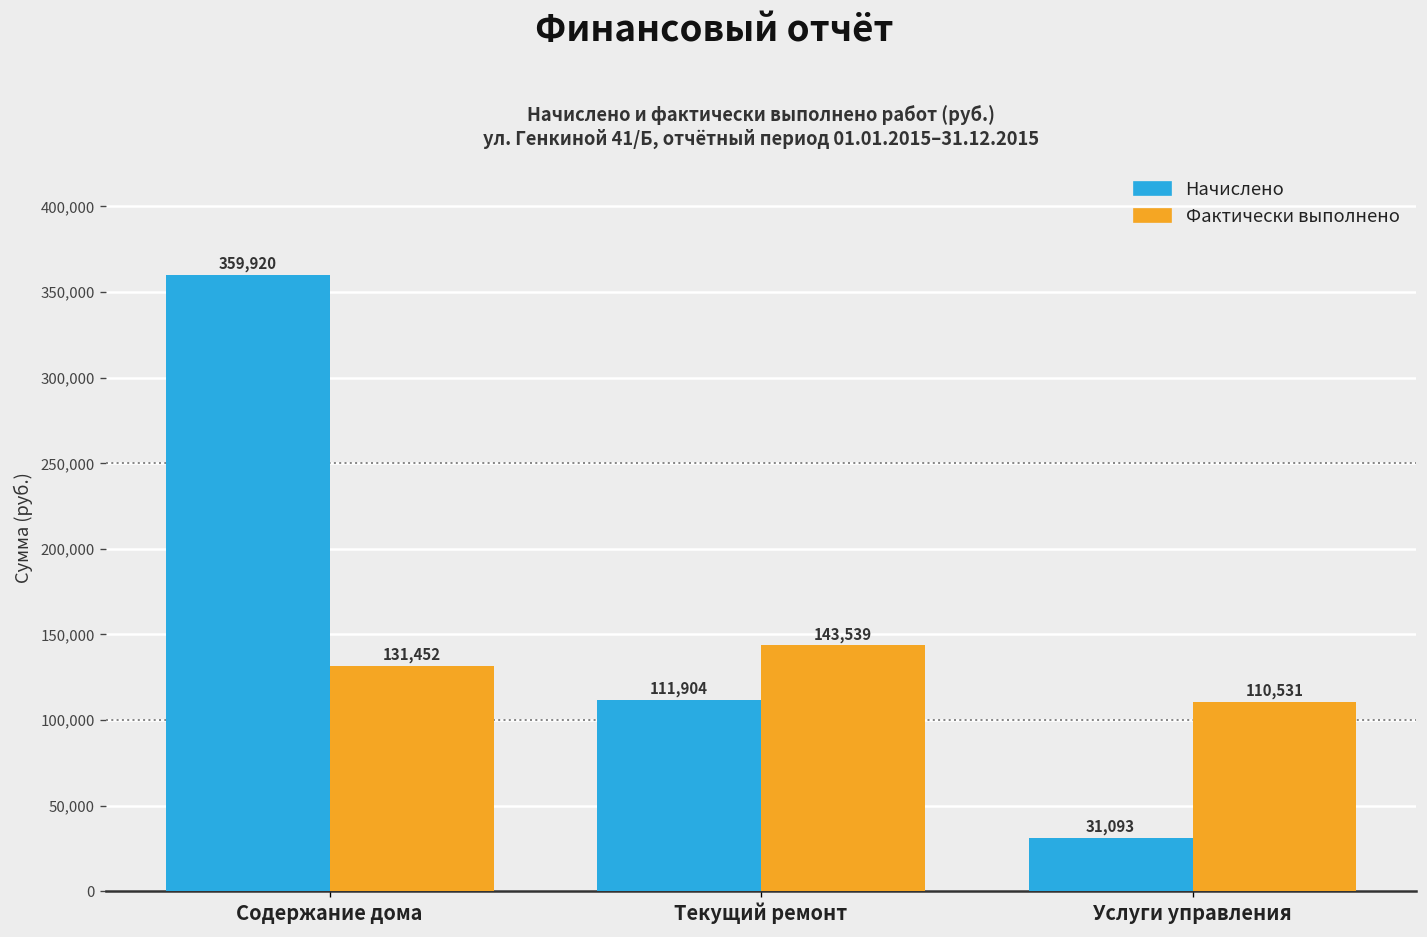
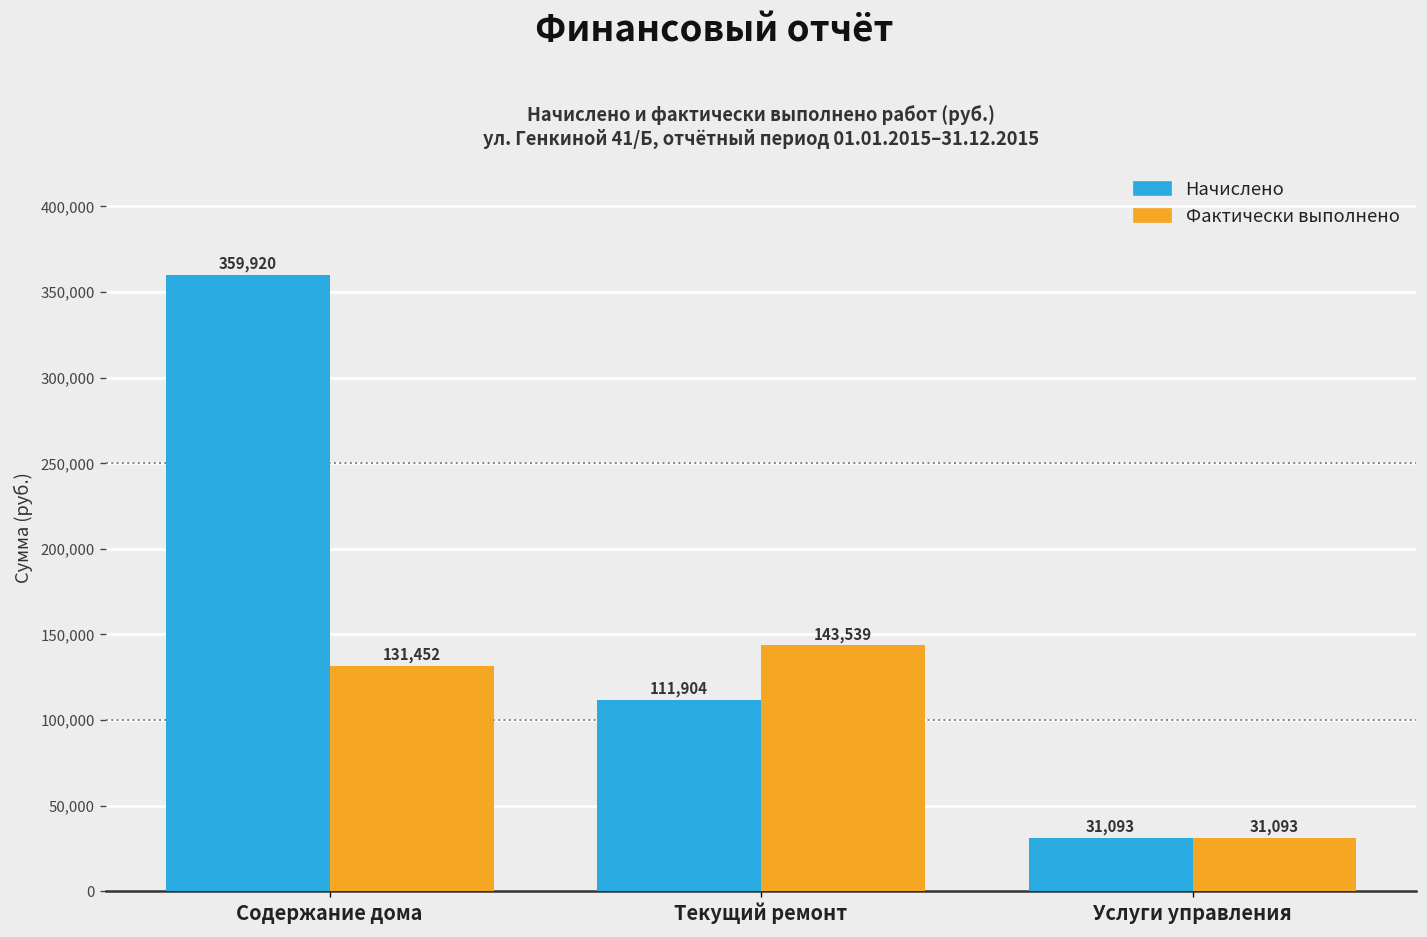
Фактически выполнено, Услуги управления: 110,531 -> 31,093
